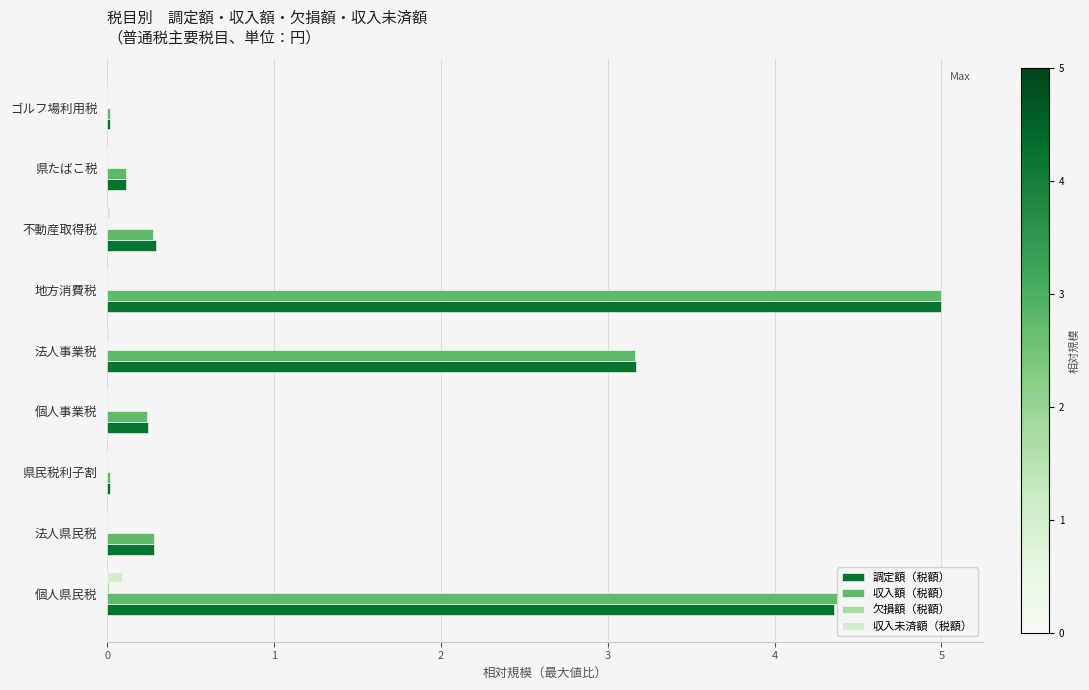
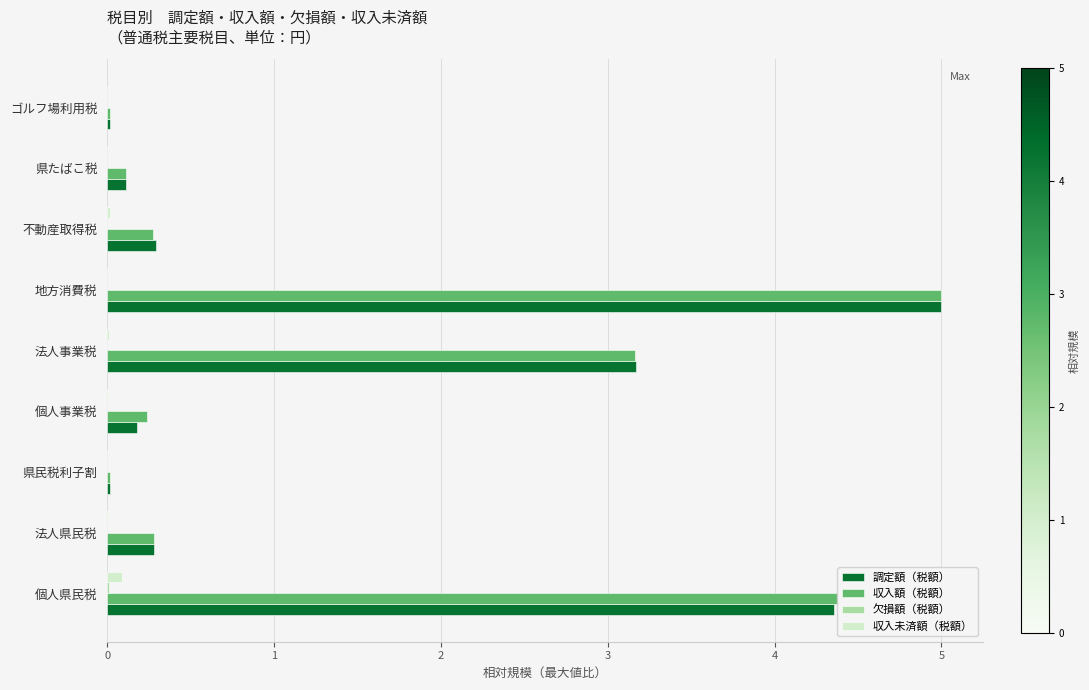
調定額（税額）, 個人事業税: 0.24 -> 0.18
